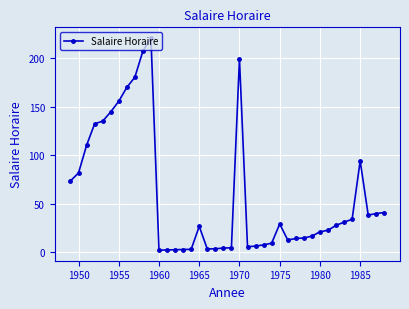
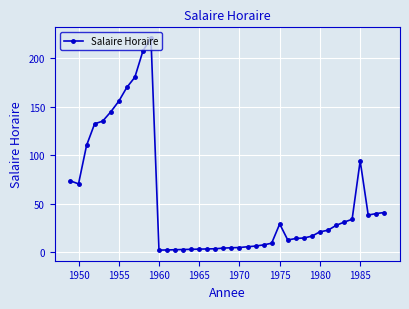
1950: 80 -> 70
1965: 30 -> 0
1970: 200 -> 10
